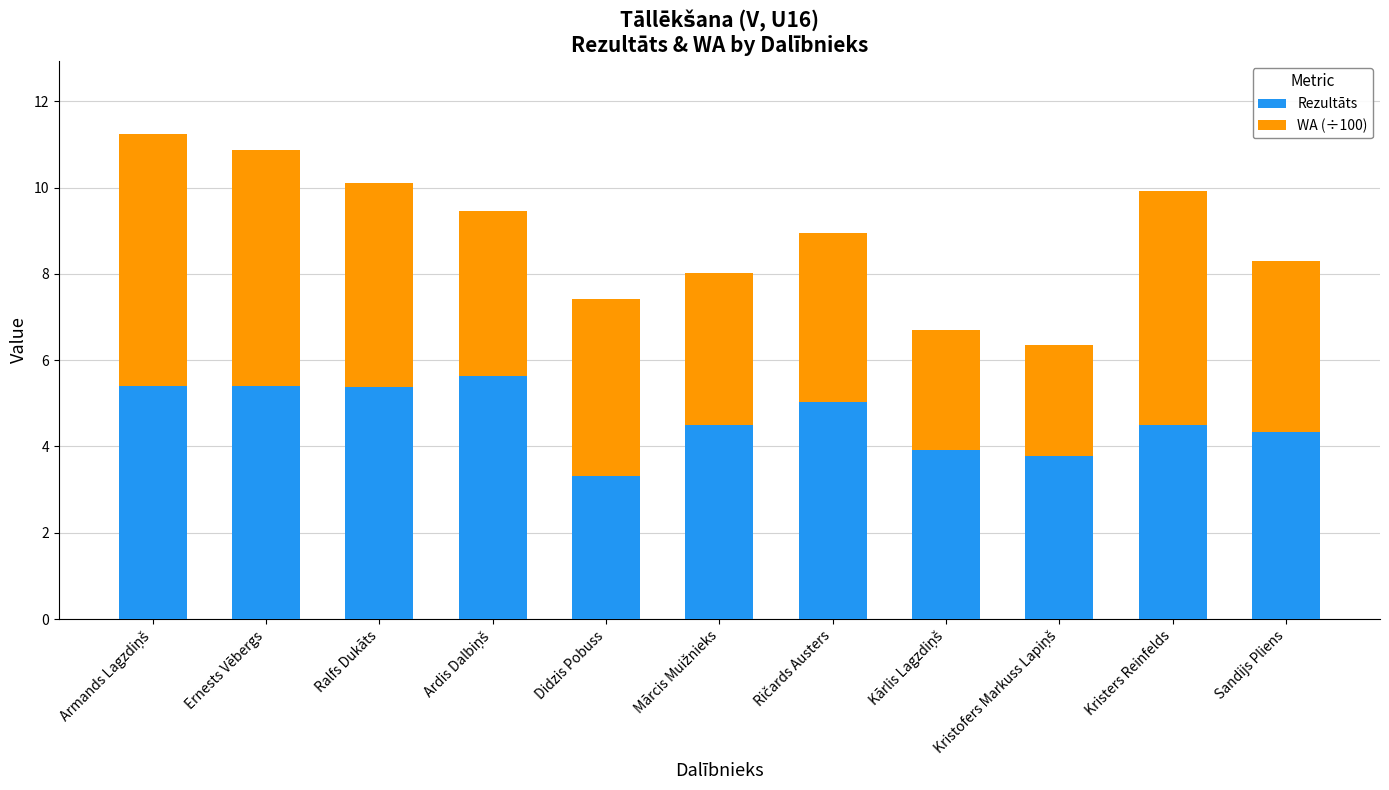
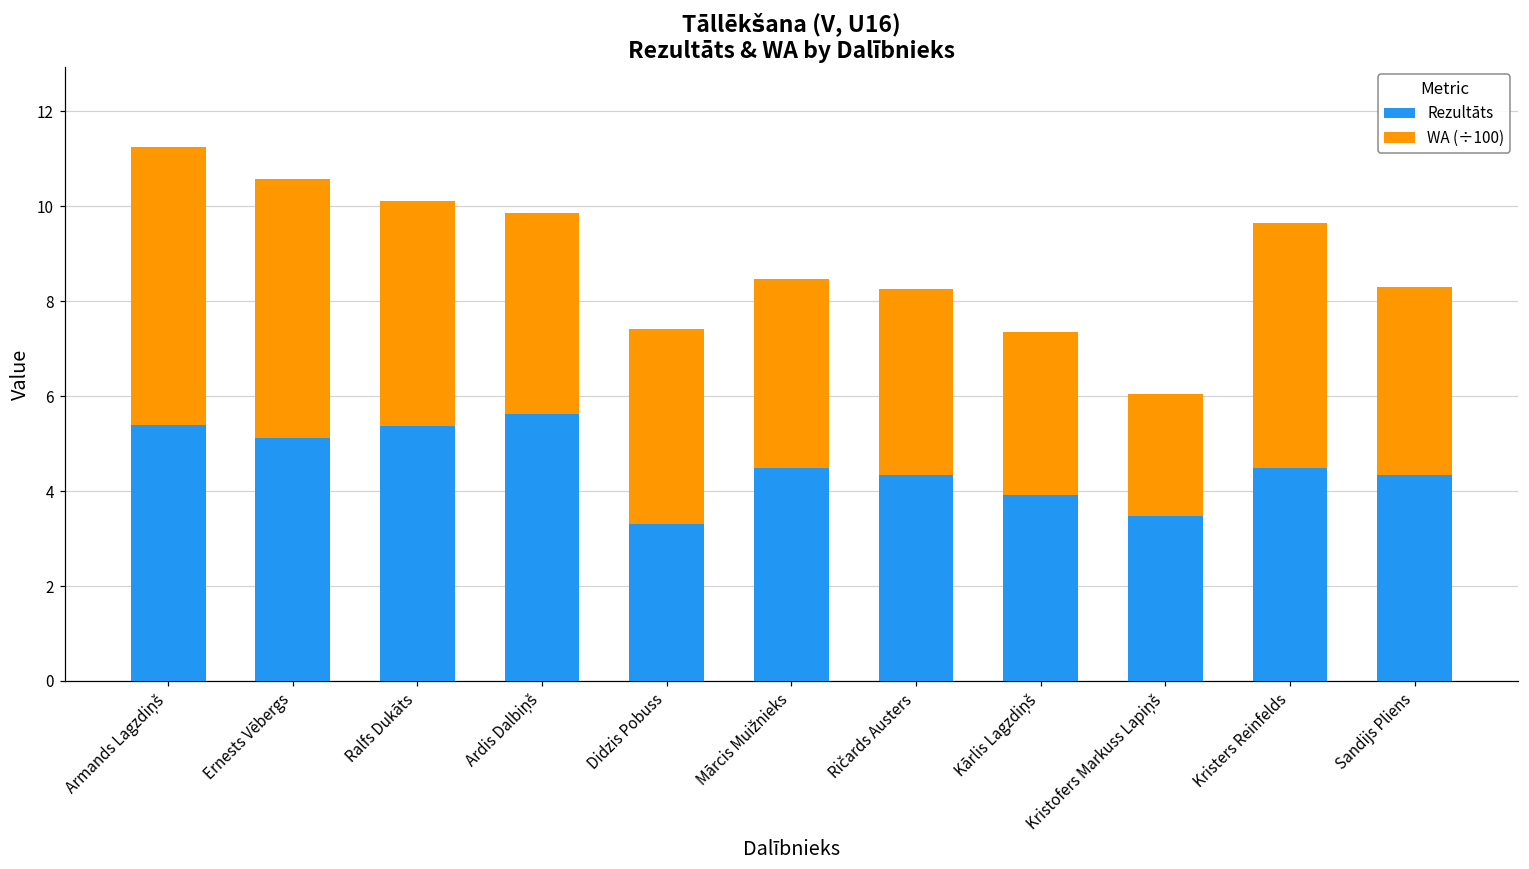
Rezultāts, Ernests Vēbergs: 5.4 -> 5.1
WA (÷100), Ardis Dalbiņš: 3.8 -> 4.2
WA (÷100), Mārcis Muižnieks: 3.5 -> 4.0
Rezultāts, Ričards Austers: 5.0 -> 4.3
WA (÷100), Kārlis Lagzdiņš: 2.8 -> 3.5
Rezultāts, Kristofers Markuss Lapiņš: 3.8 -> 3.5
WA (÷100), Kristers Reinfelds: 5.4 -> 5.2
